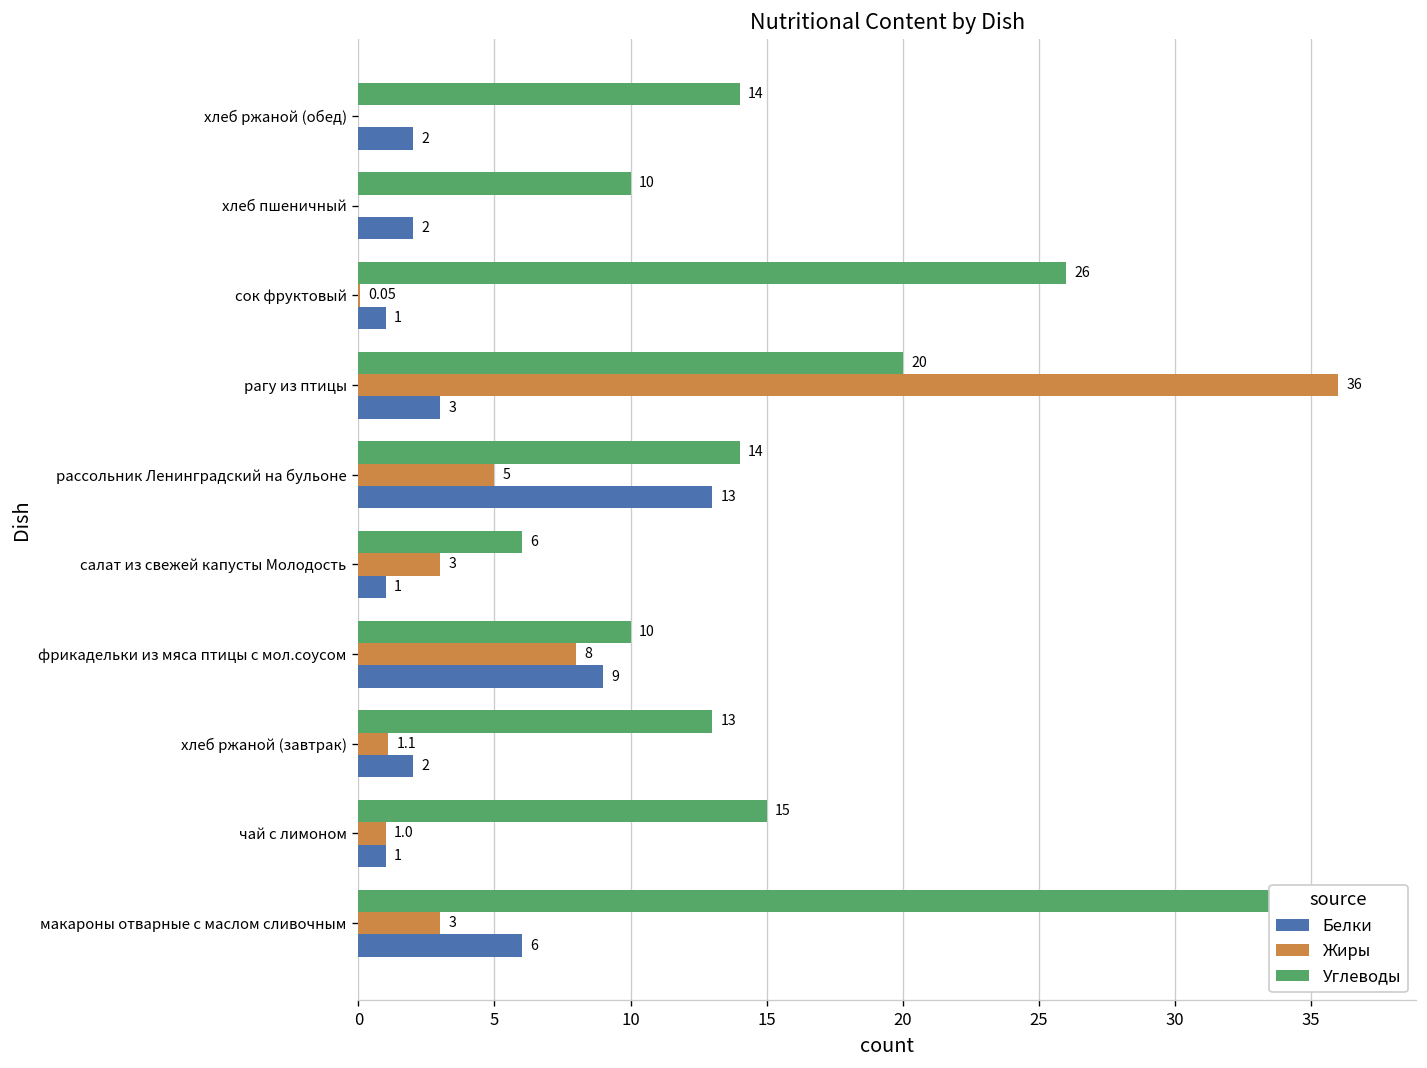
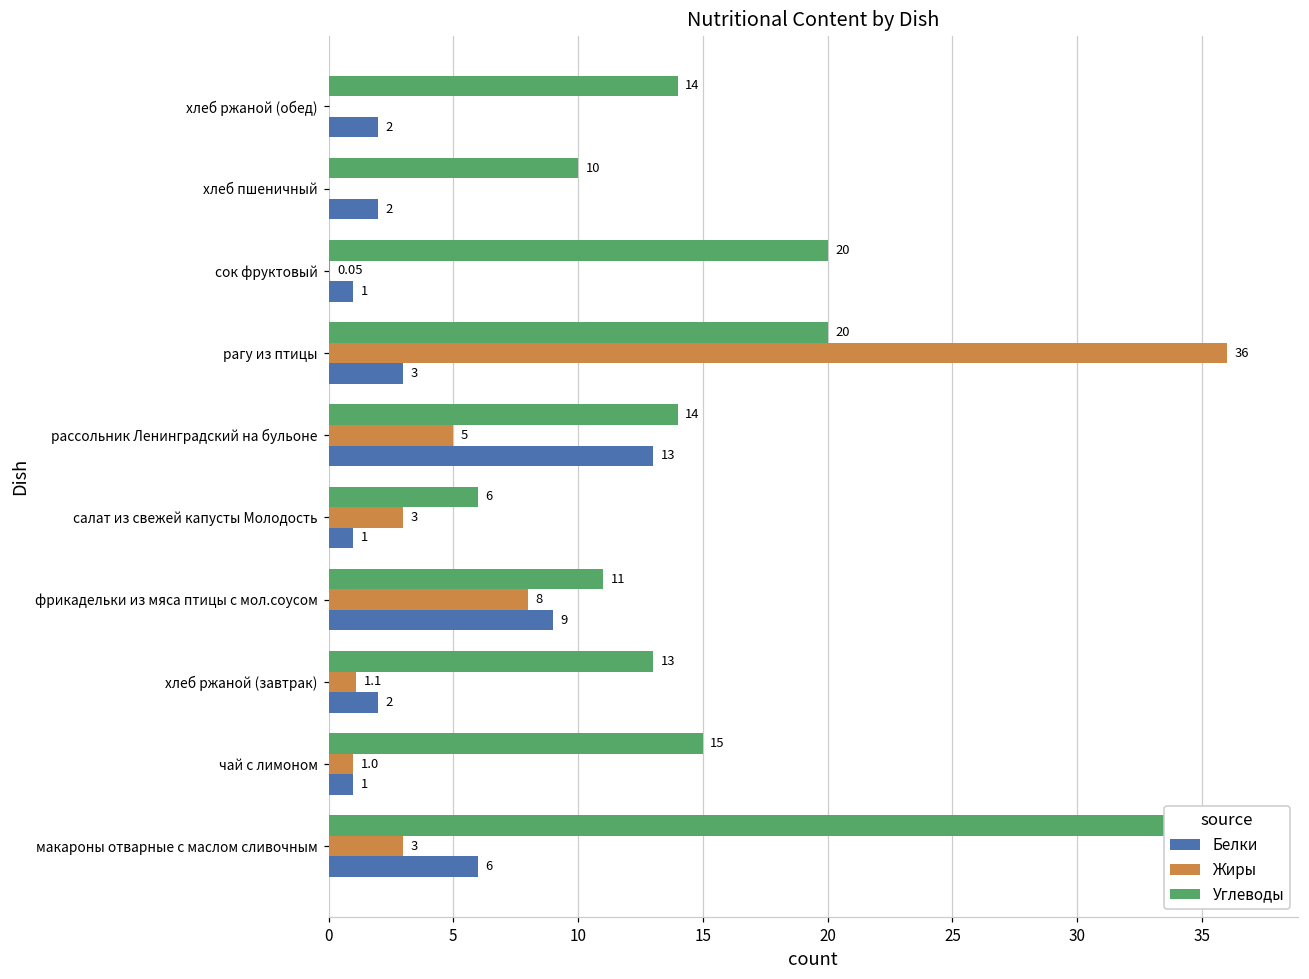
Углеводы, сок фруктовый: 26 -> 20
Углеводы, фрикадельки из мяса птицы с мол.соусом: 10 -> 11
